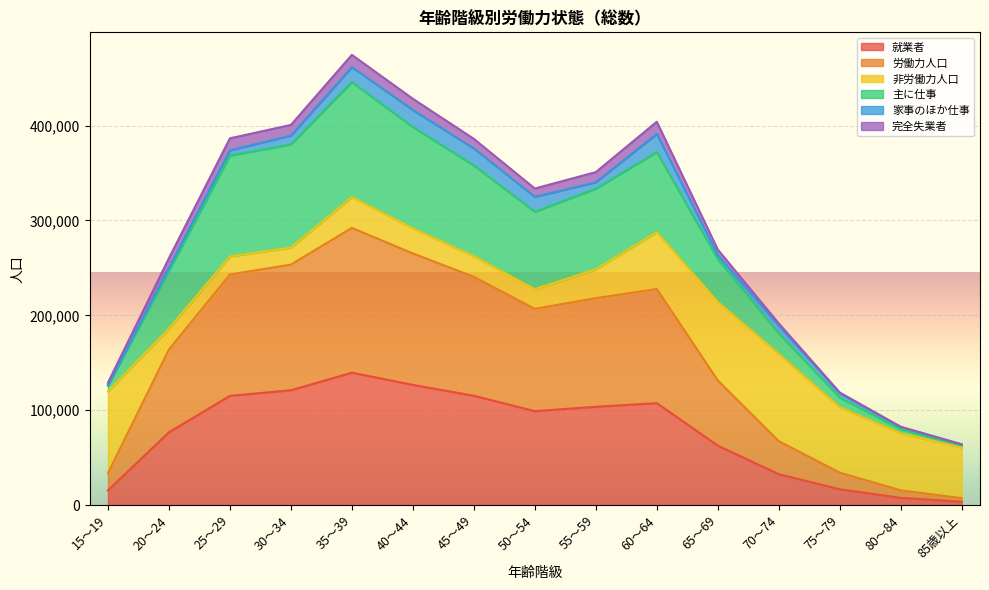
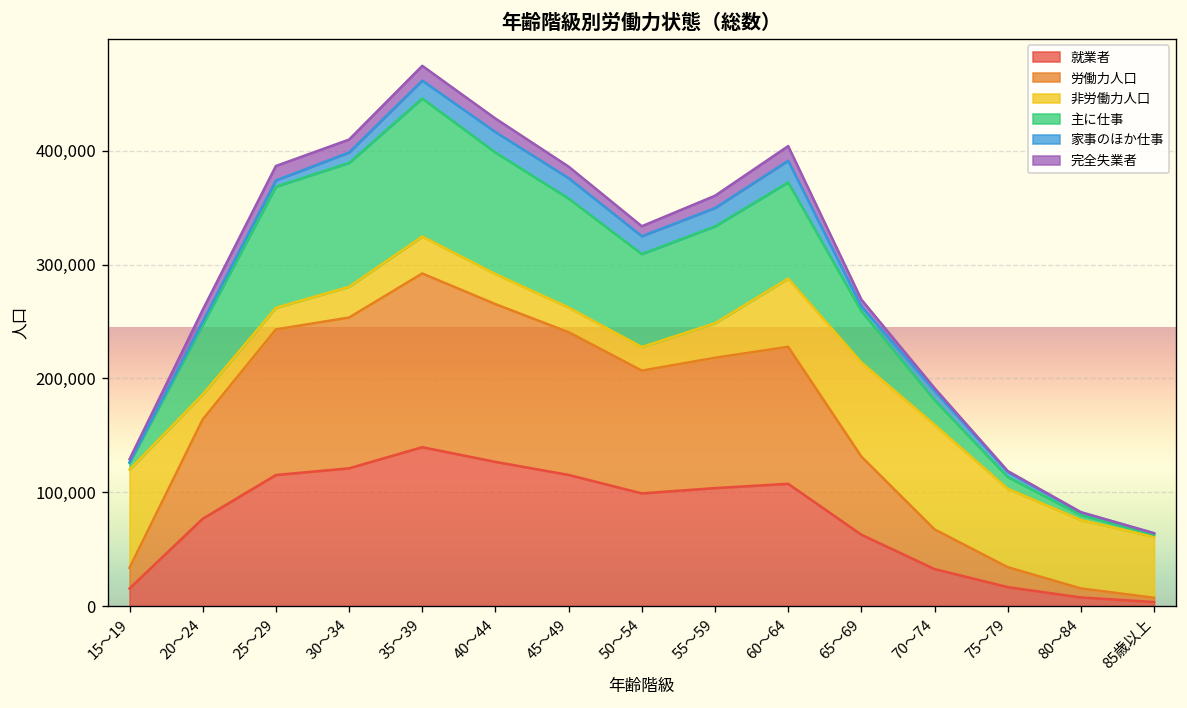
非労働力人口, 30～34: 20,000 -> 30,000
家事のほか仕事, 55～59: 10,000 -> 20,000
